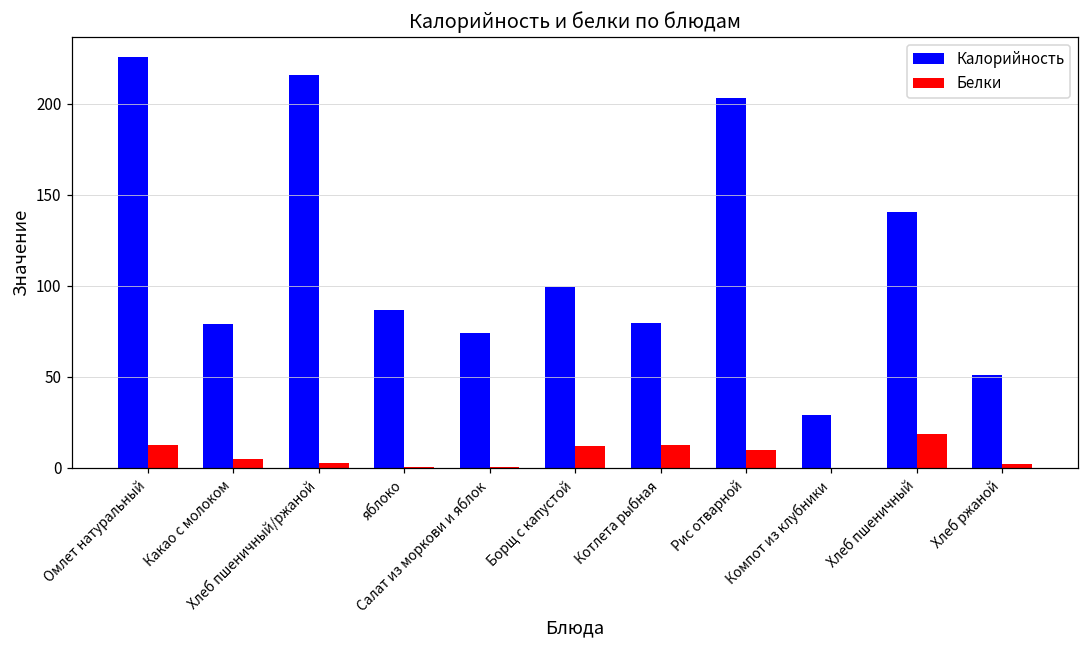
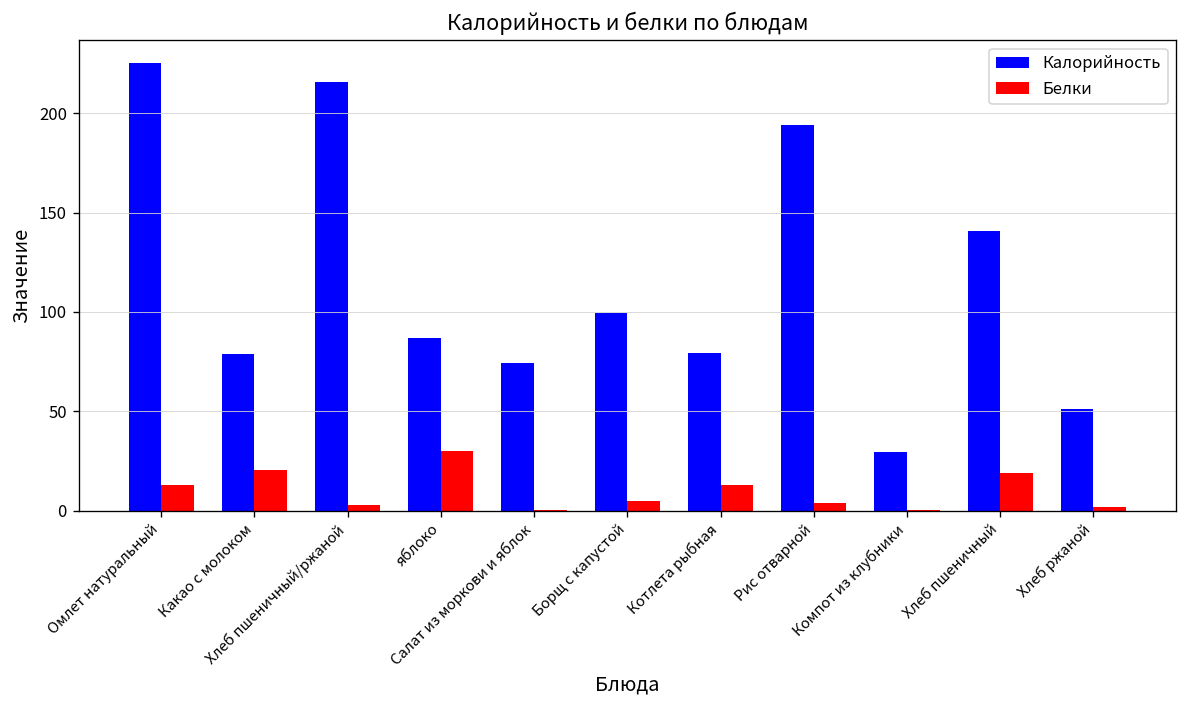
Белки, Какао с молоком: 5 -> 20
Белки, яблоко: 1 -> 30
Белки, Борщ с капустой: 12 -> 5
Калорийность, Рис отварной: 204 -> 194
Белки, Рис отварной: 10 -> 4
